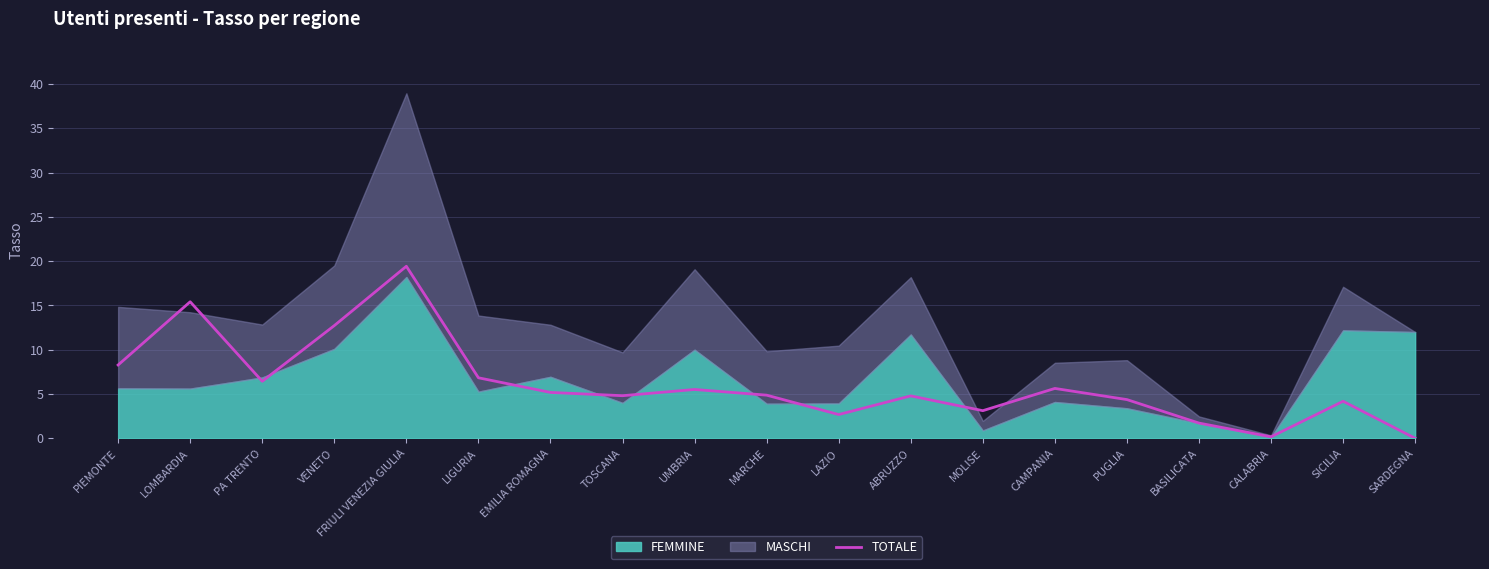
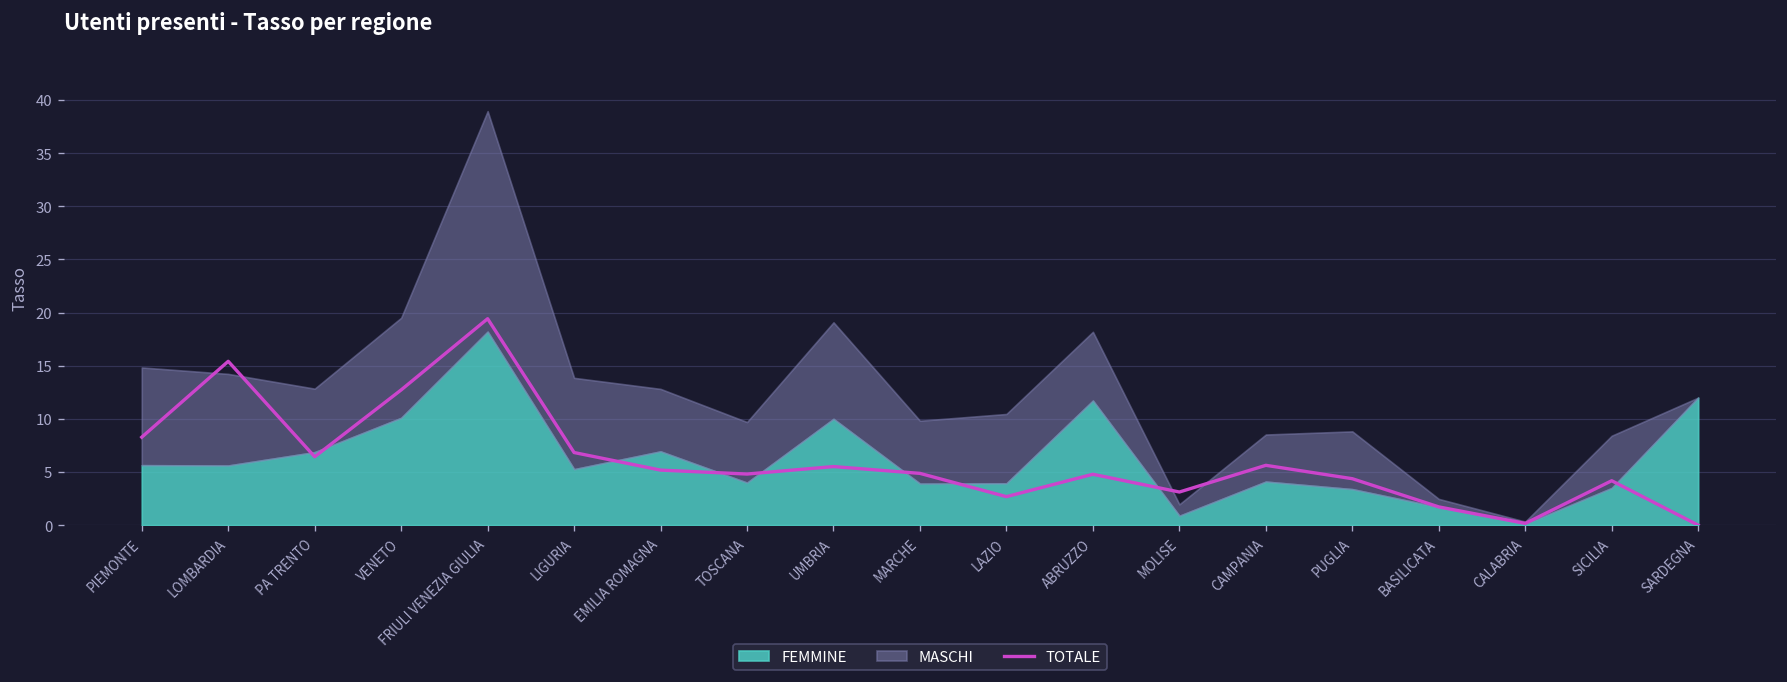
FEMMINE, SICILIA: 12 -> 3
